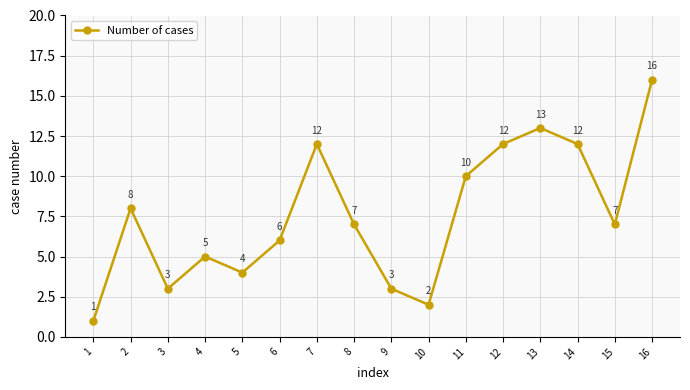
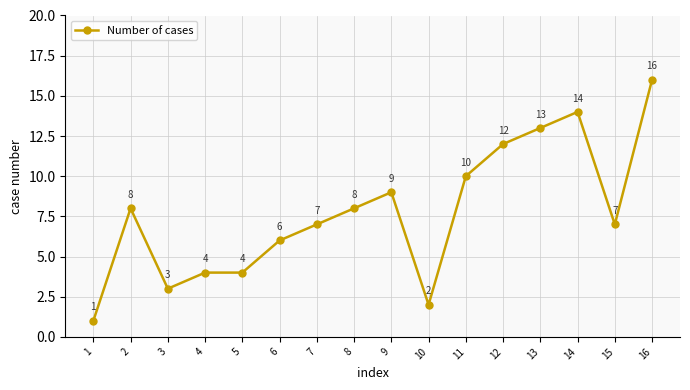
4: 5 -> 4
7: 12 -> 7
8: 7 -> 8
9: 3 -> 9
14: 12 -> 14
